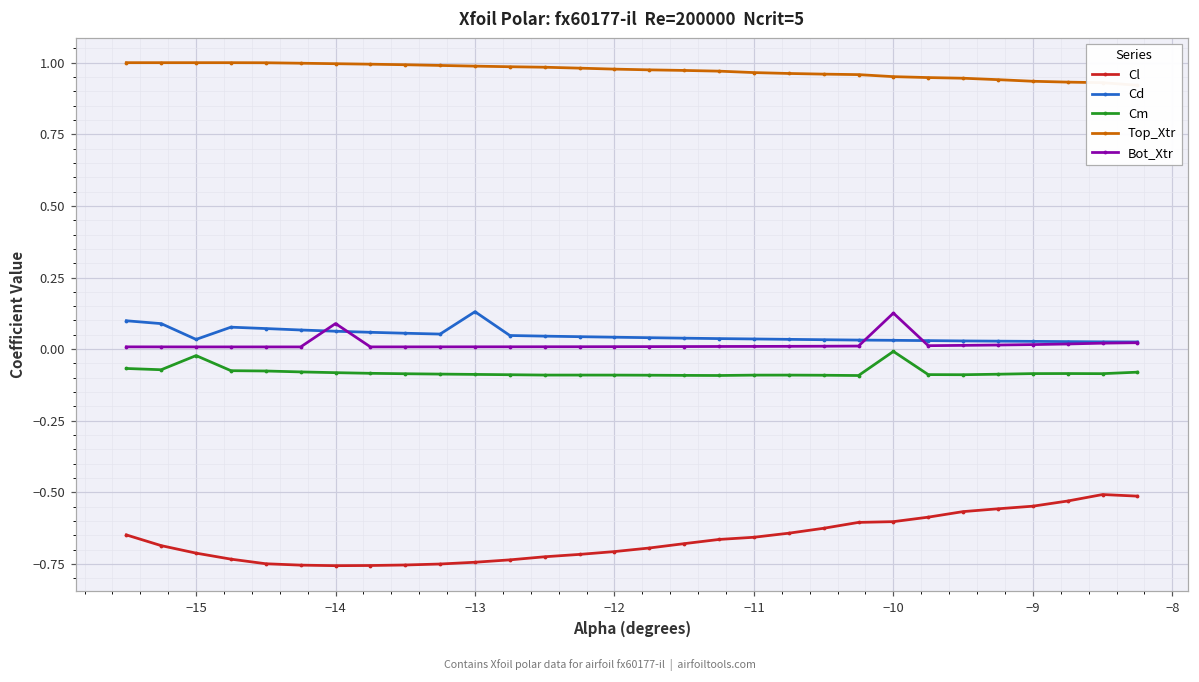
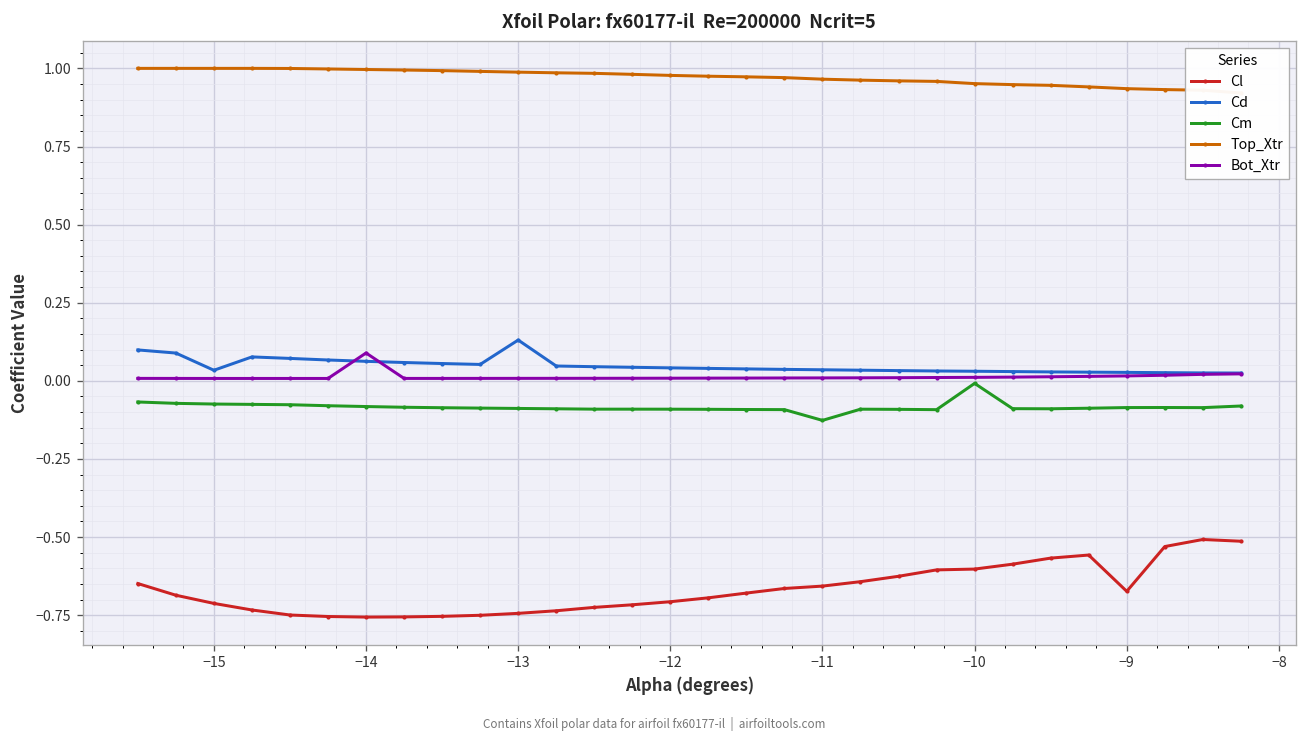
Cm, −15: -0.02 -> -0.07
Cm, −11: -0.09 -> -0.13
Bot_Xtr, −10: 0.13 -> 0.01
Cl, −9: -0.55 -> -0.67
